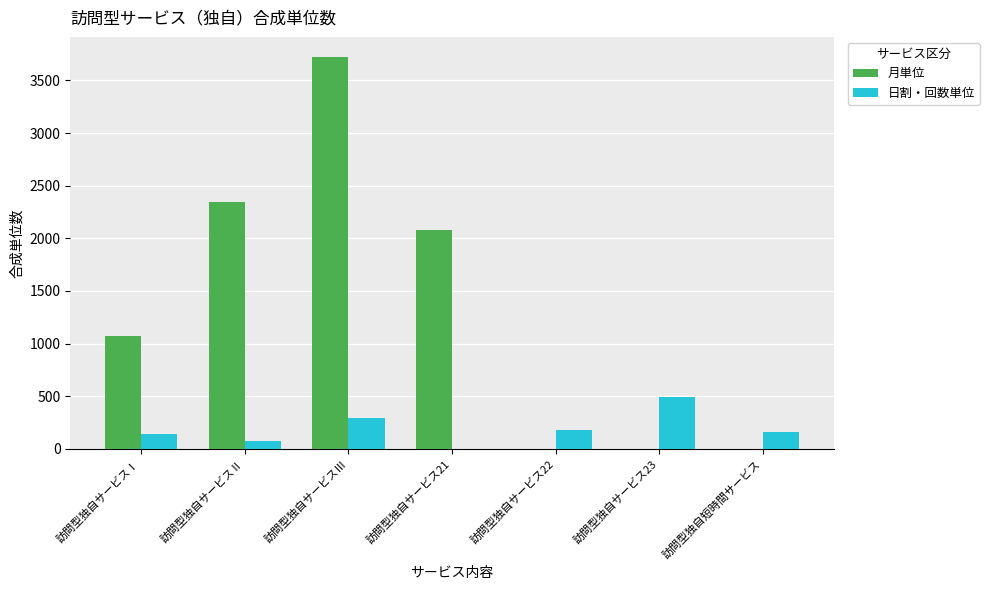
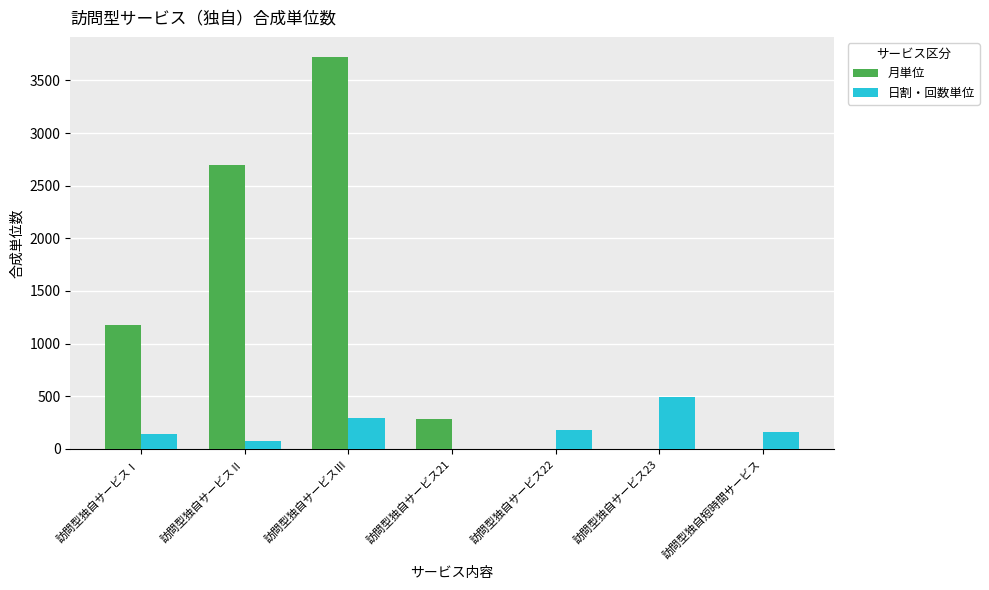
月単位, 訪問型独自サービスⅠ: 1070 -> 1180
月単位, 訪問型独自サービスⅡ: 2350 -> 2690
月単位, 訪問型独自サービス21: 2080 -> 290
